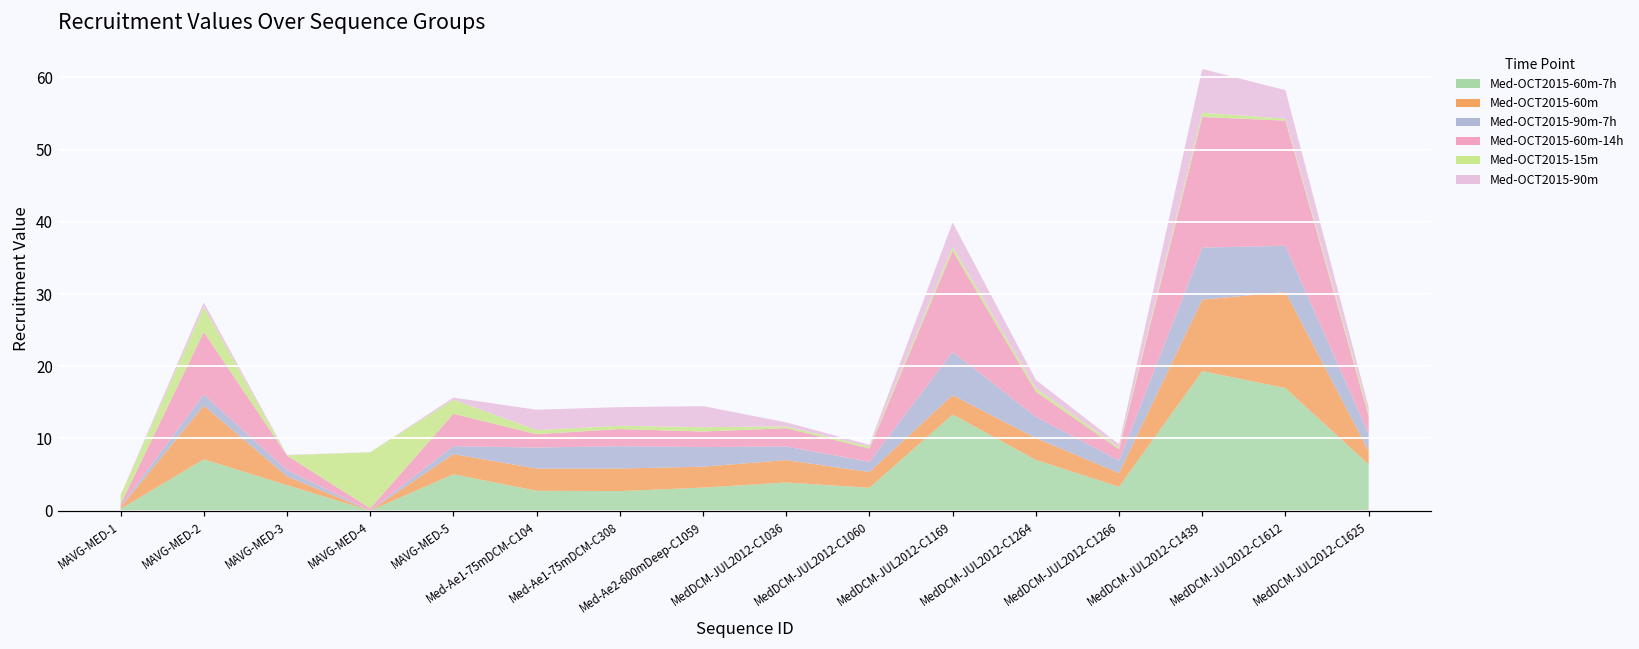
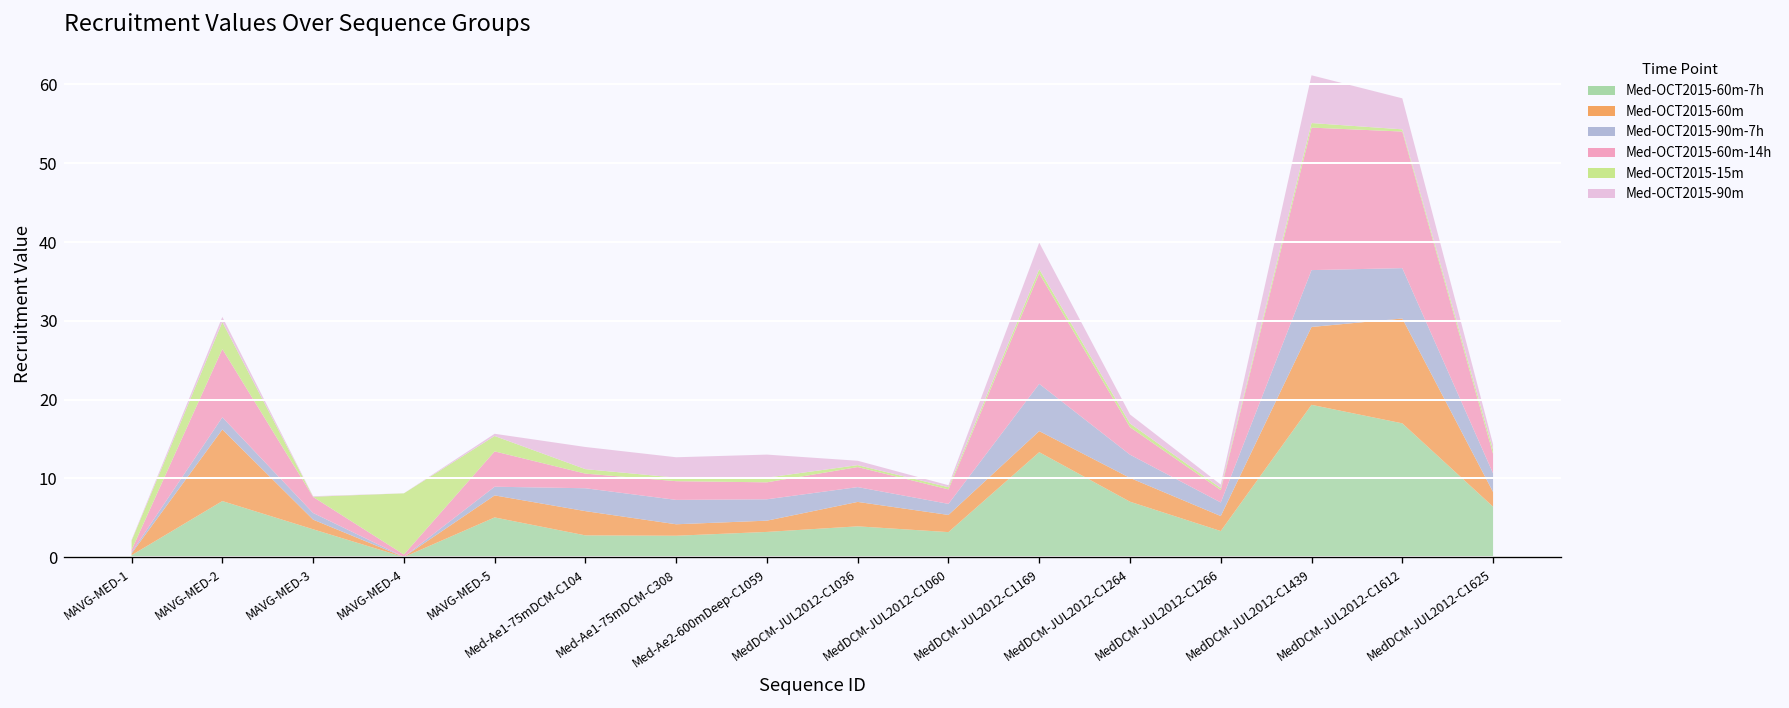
Med-OCT2015-60m, MAVG-MED-2: 7 -> 9
Med-OCT2015-60m, Med-Ae1-75mDCM-C308: 3 -> 1
Med-OCT2015-60m, Med-Ae2-600mDeep-C1059: 3 -> 1
